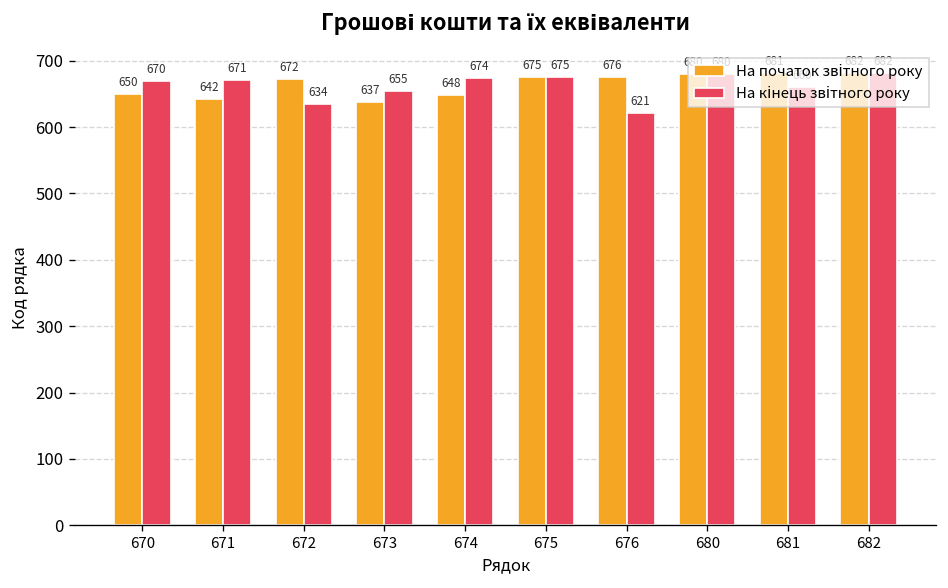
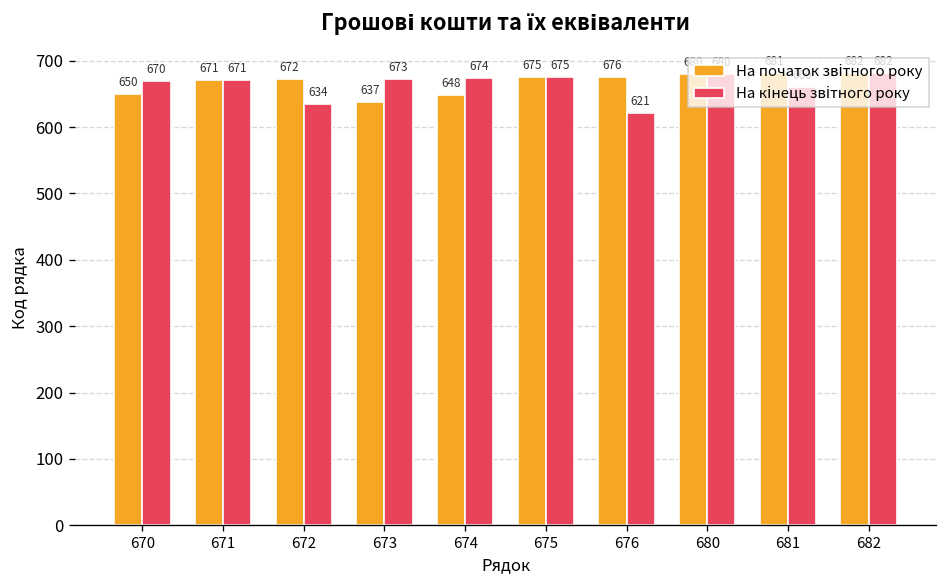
На початок звітного року, 671: 642 -> 671
На кінець звітного року, 673: 655 -> 673
